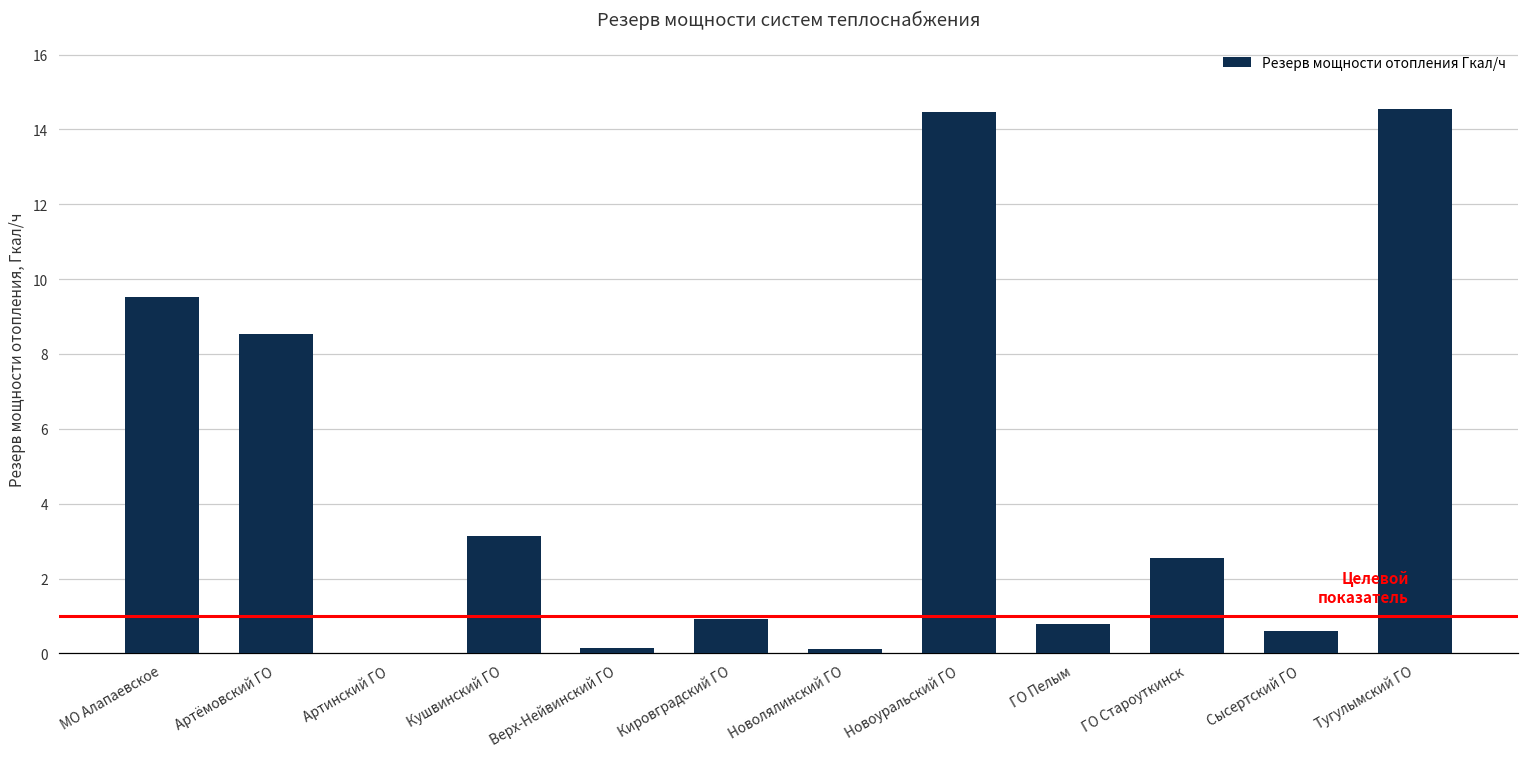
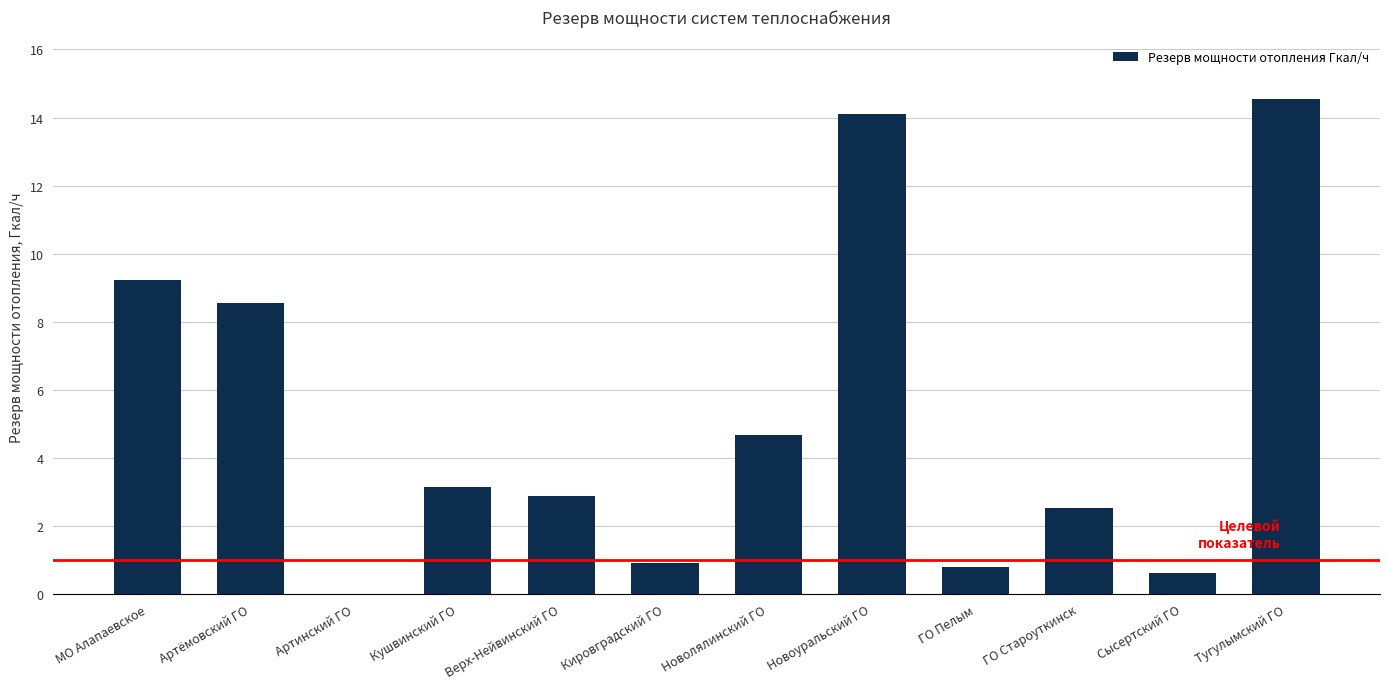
МО Алапаевское: 9.5 -> 9.2
Верх-Нейвинский ГО: 0.2 -> 2.9
Новолялинский ГО: 0.1 -> 4.7
Новоуральский ГО: 14.5 -> 14.1
